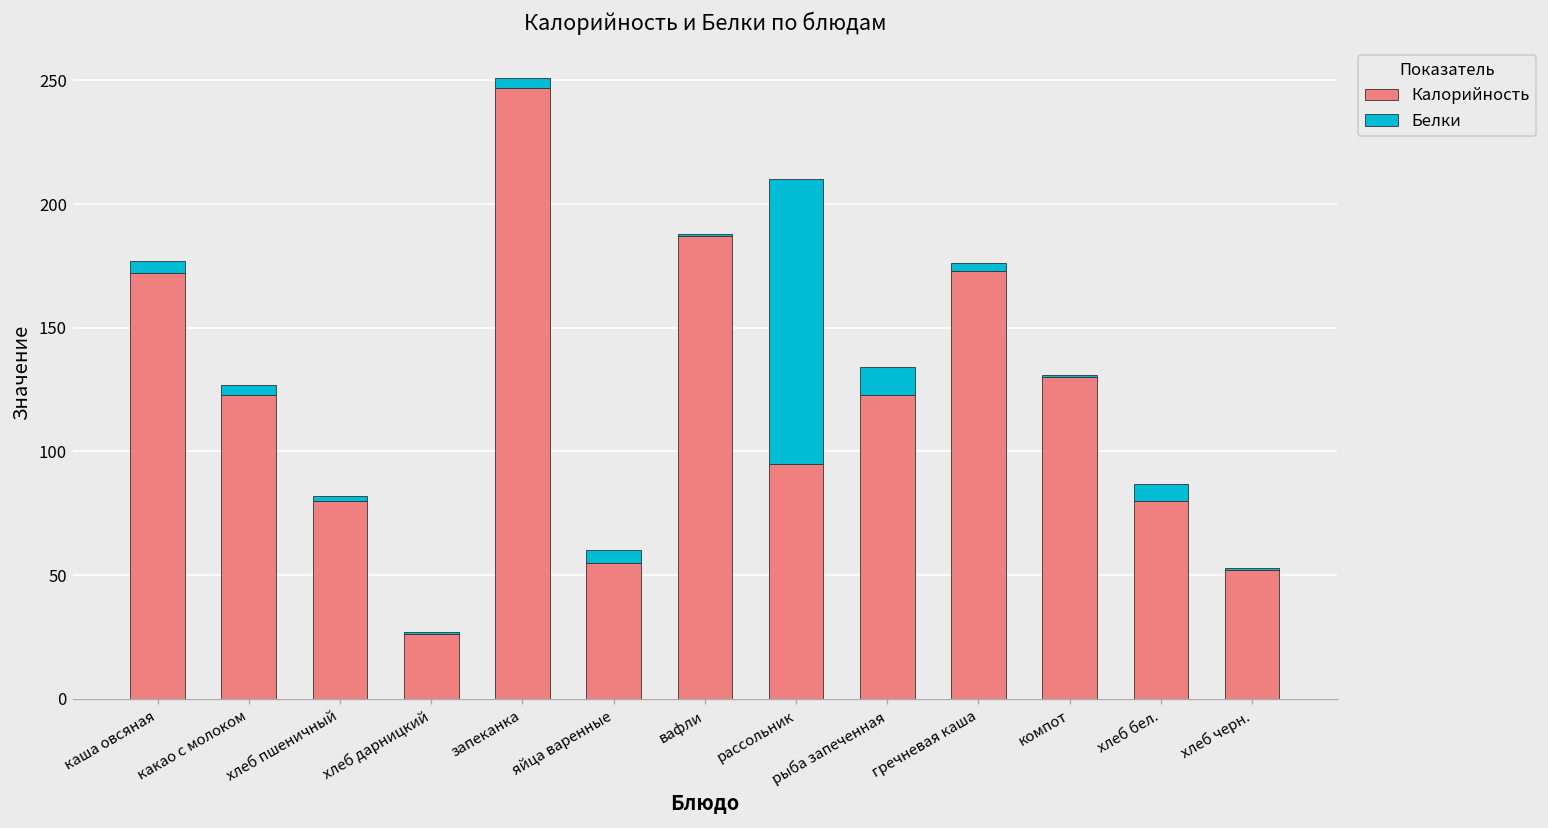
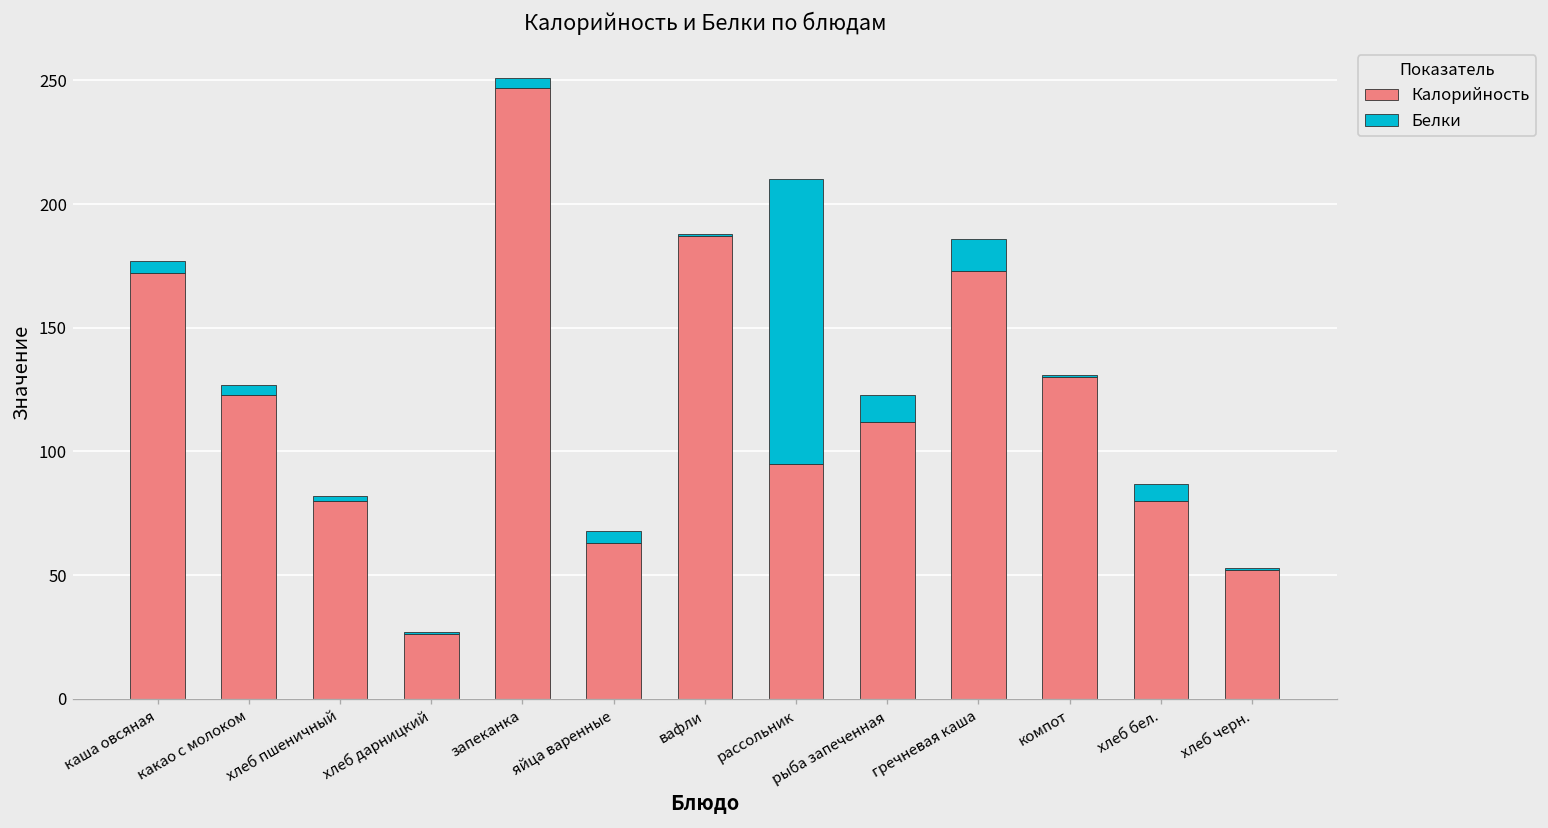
Калорийность, яйца варенные: 55 -> 63
Калорийность, рыба запеченная: 123 -> 112
Белки, гречневая каша: 3 -> 13
